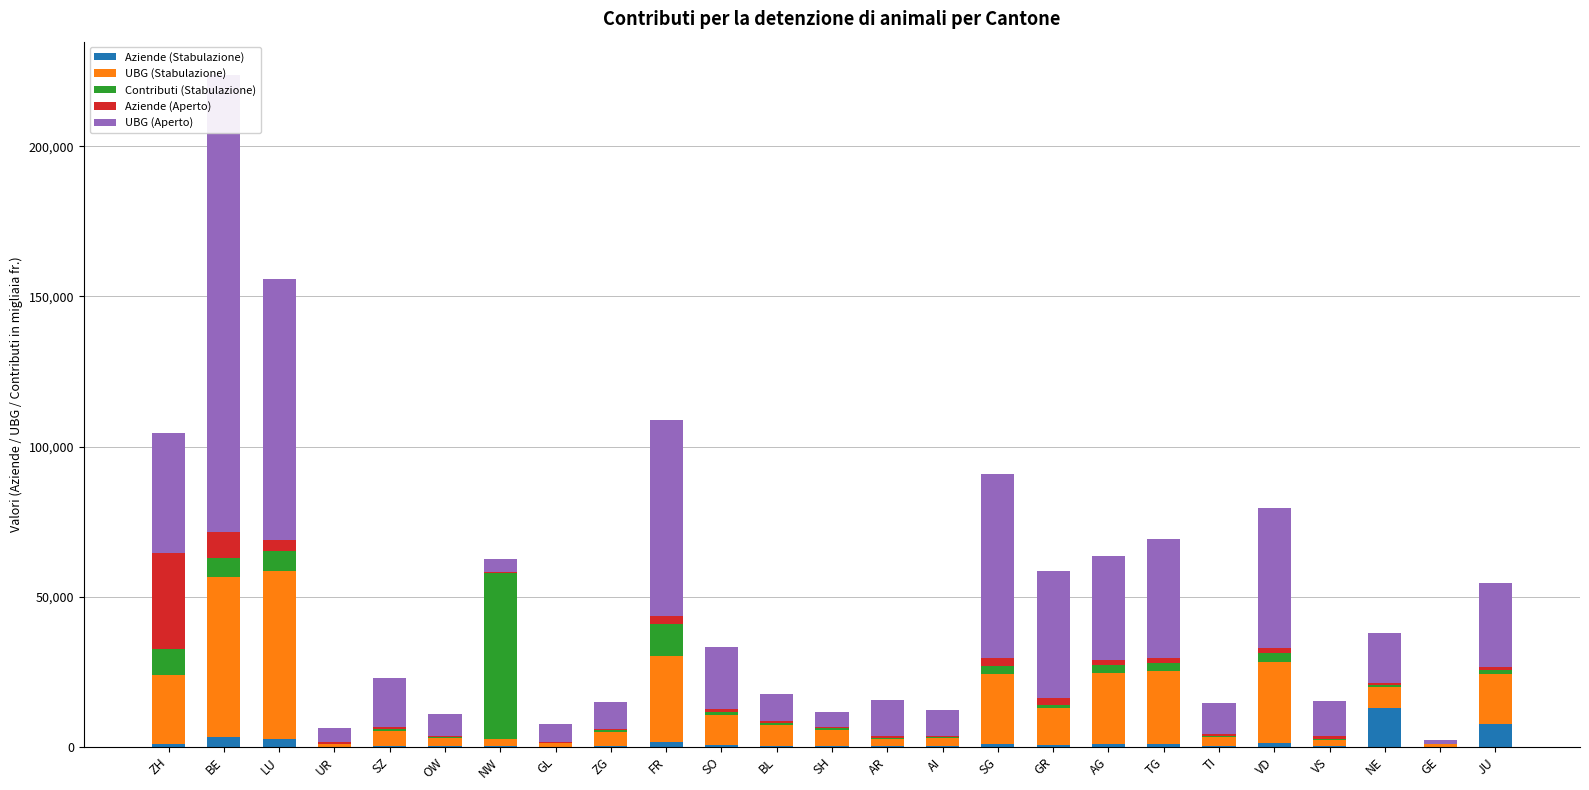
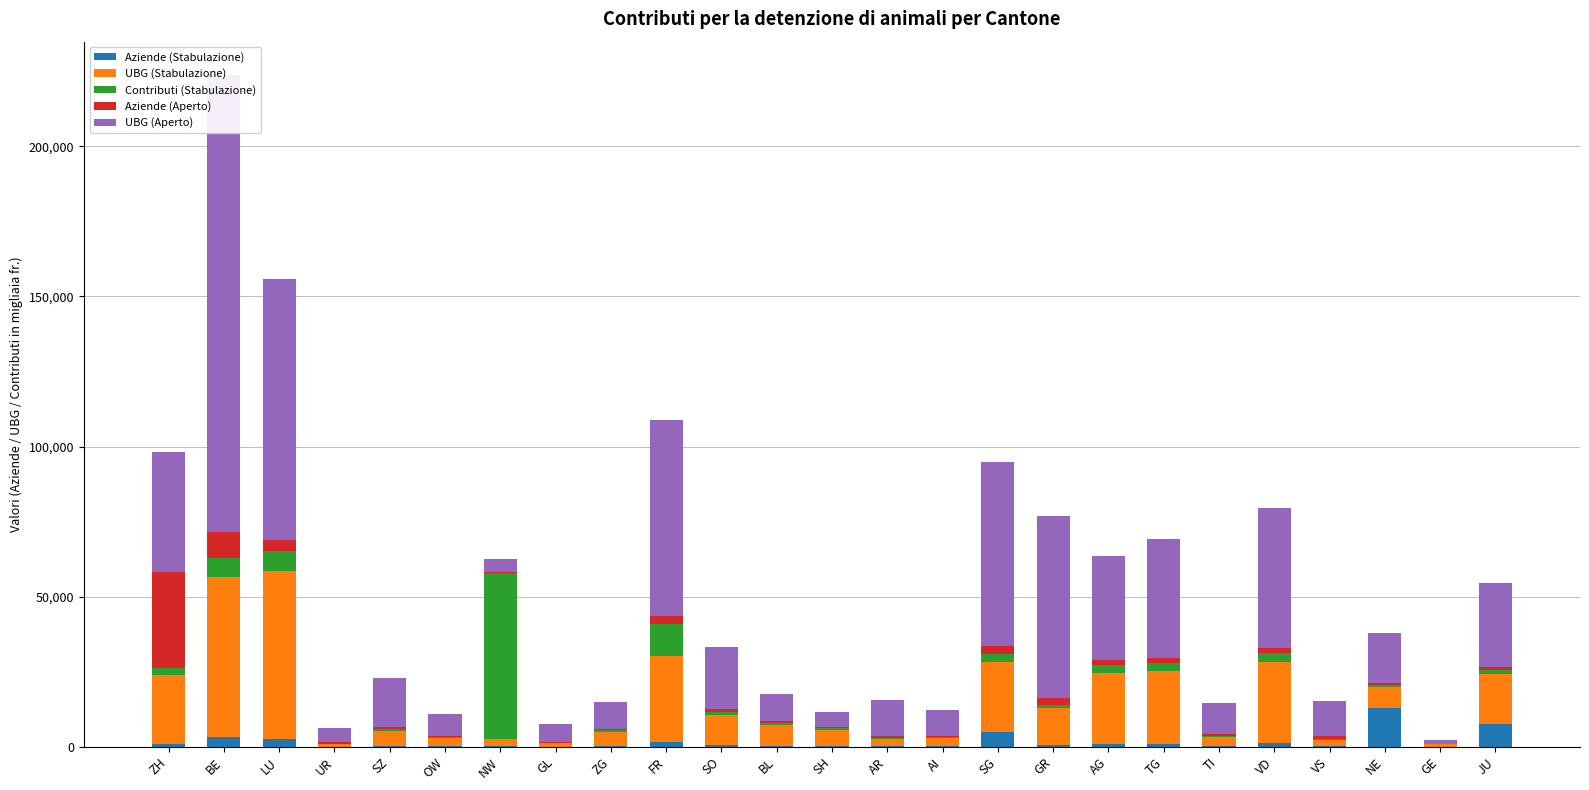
Contributi (Stabulazione), ZH: 9,000 -> 2,000
Aziende (Stabulazione), SG: 1,000 -> 5,000
UBG (Aperto), GR: 42,000 -> 61,000
